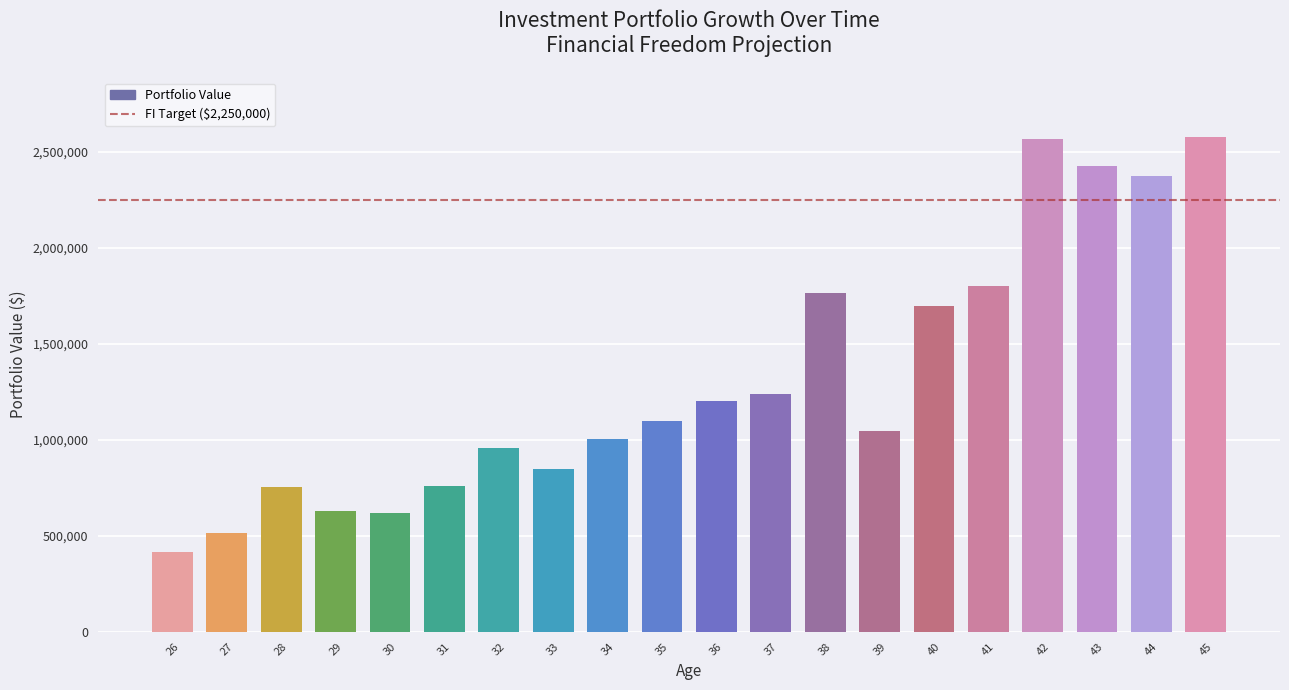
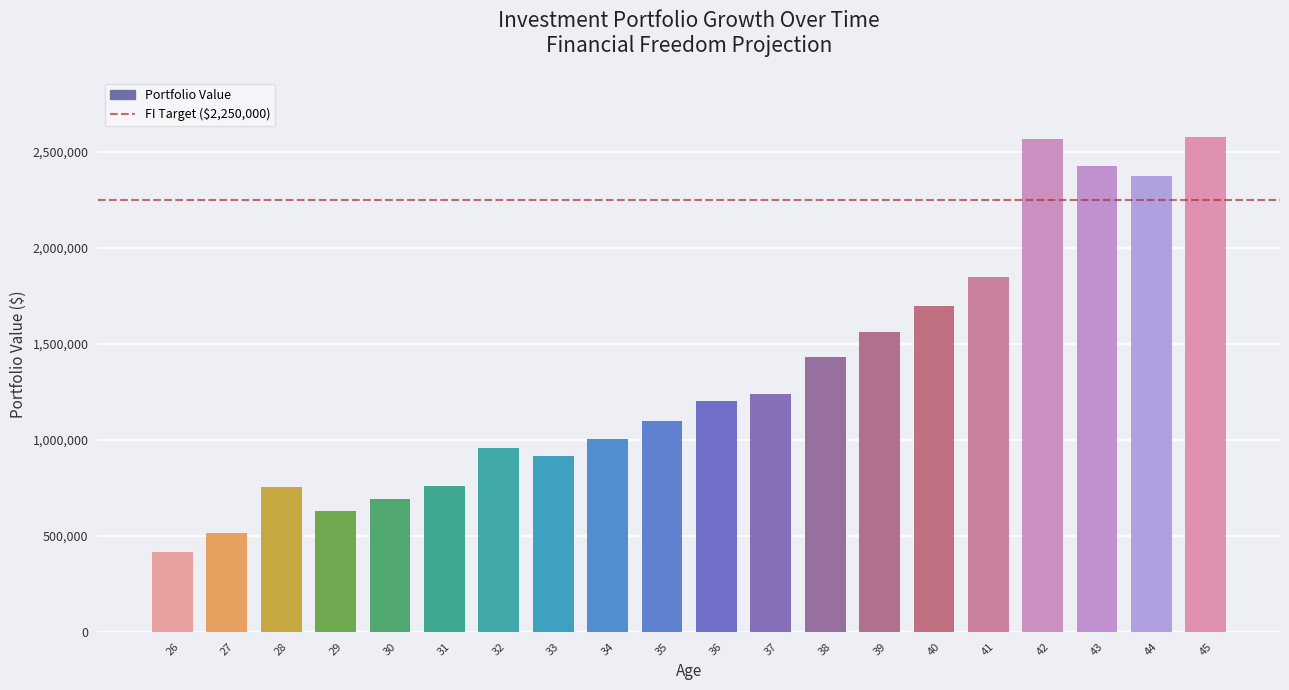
30: 620,000 -> 690,000
33: 850,000 -> 920,000
38: 1,760,000 -> 1,430,000
39: 1,050,000 -> 1,560,000
41: 1,800,000 -> 1,850,000
